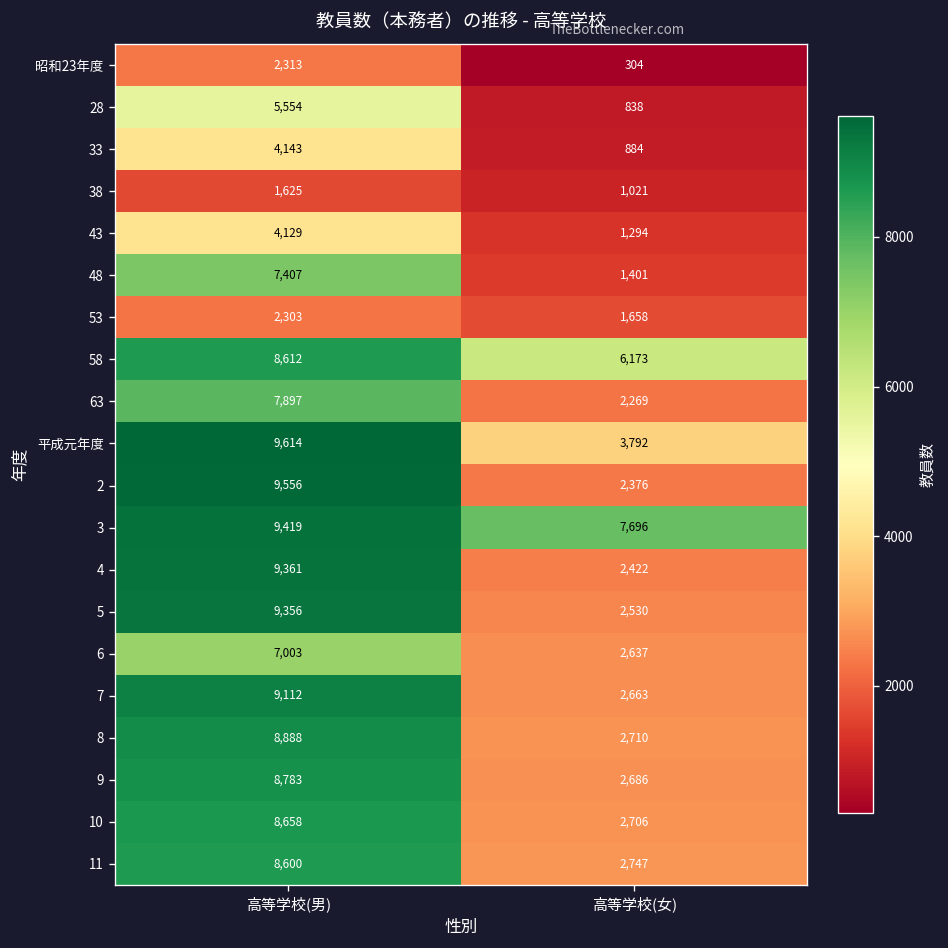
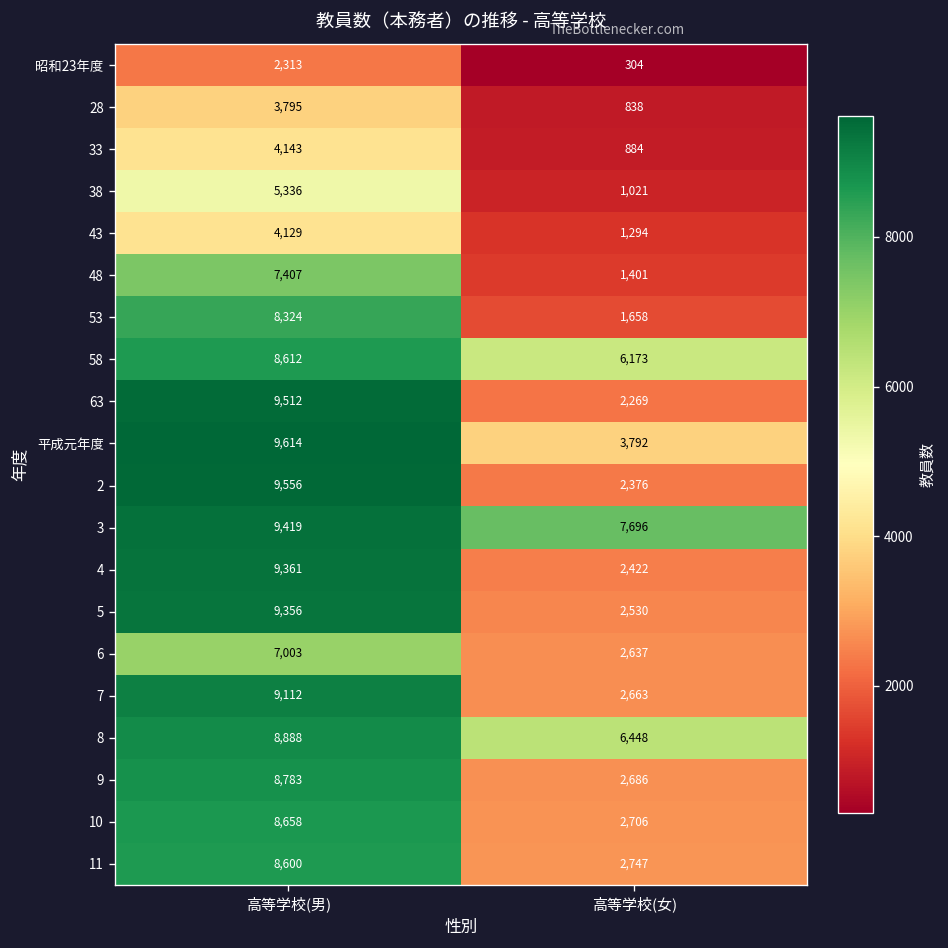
28, 高等学校(男): 5,554 -> 3,795
38, 高等学校(男): 1,625 -> 5,336
53, 高等学校(男): 2,303 -> 8,324
63, 高等学校(男): 7,897 -> 9,512
8, 高等学校(女): 2,710 -> 6,448
